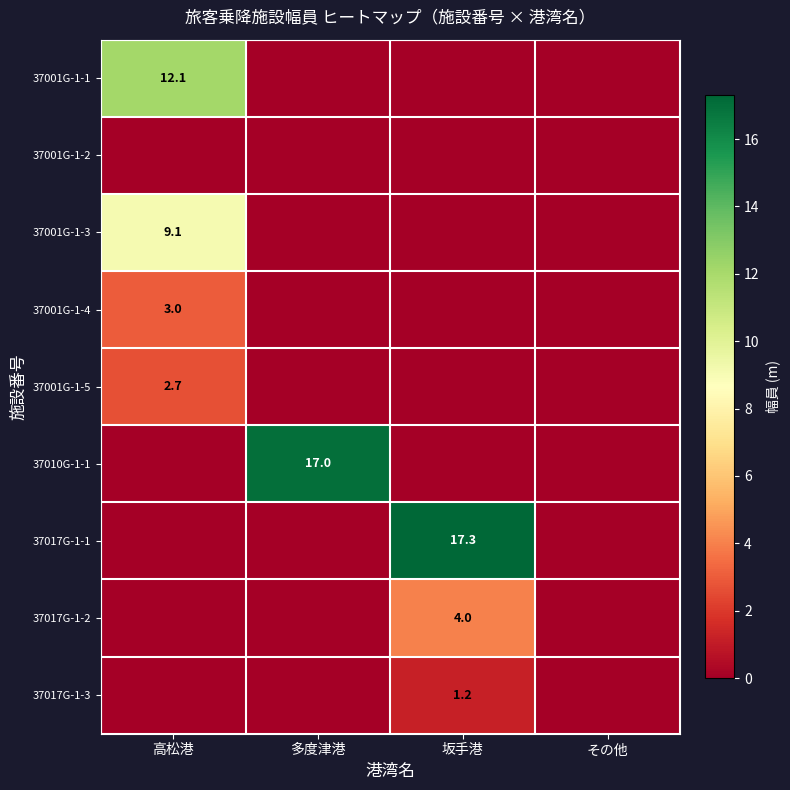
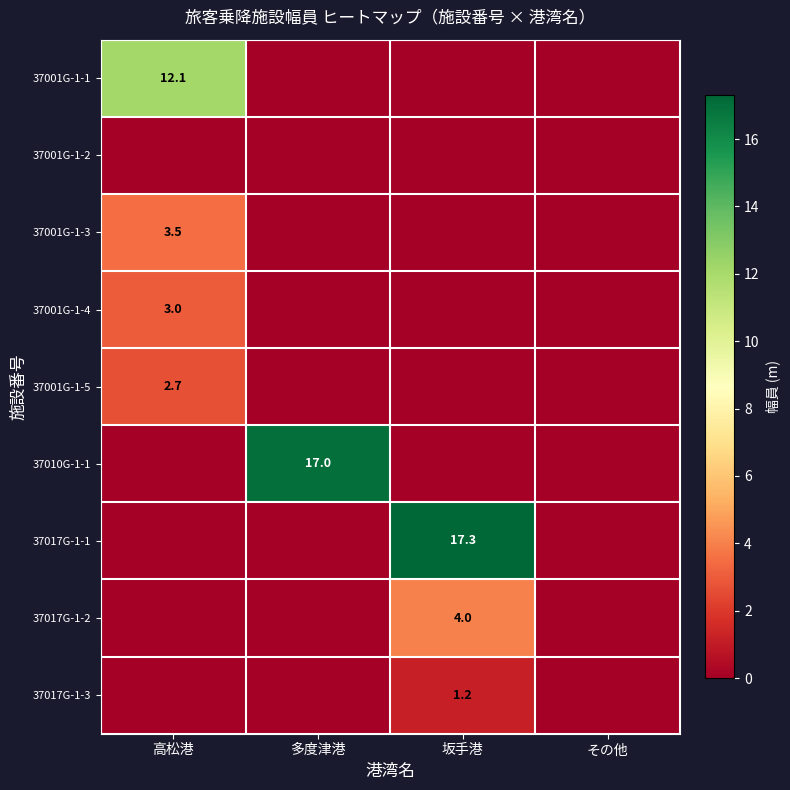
37001G-1-3, 高松港: 9.1 -> 3.5
